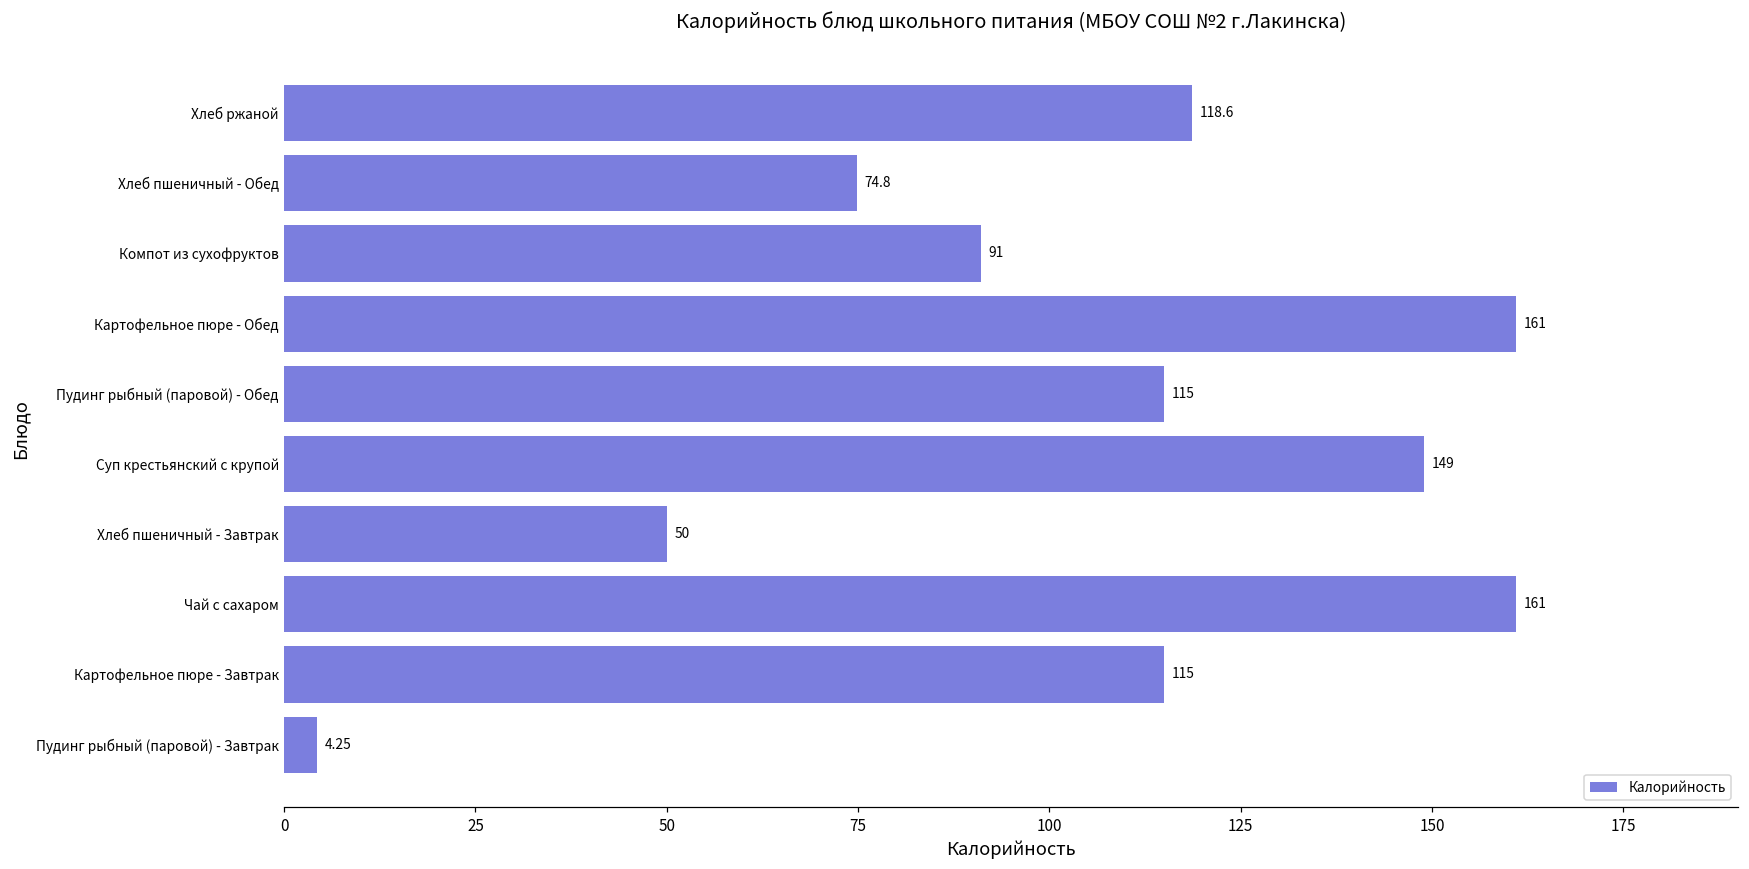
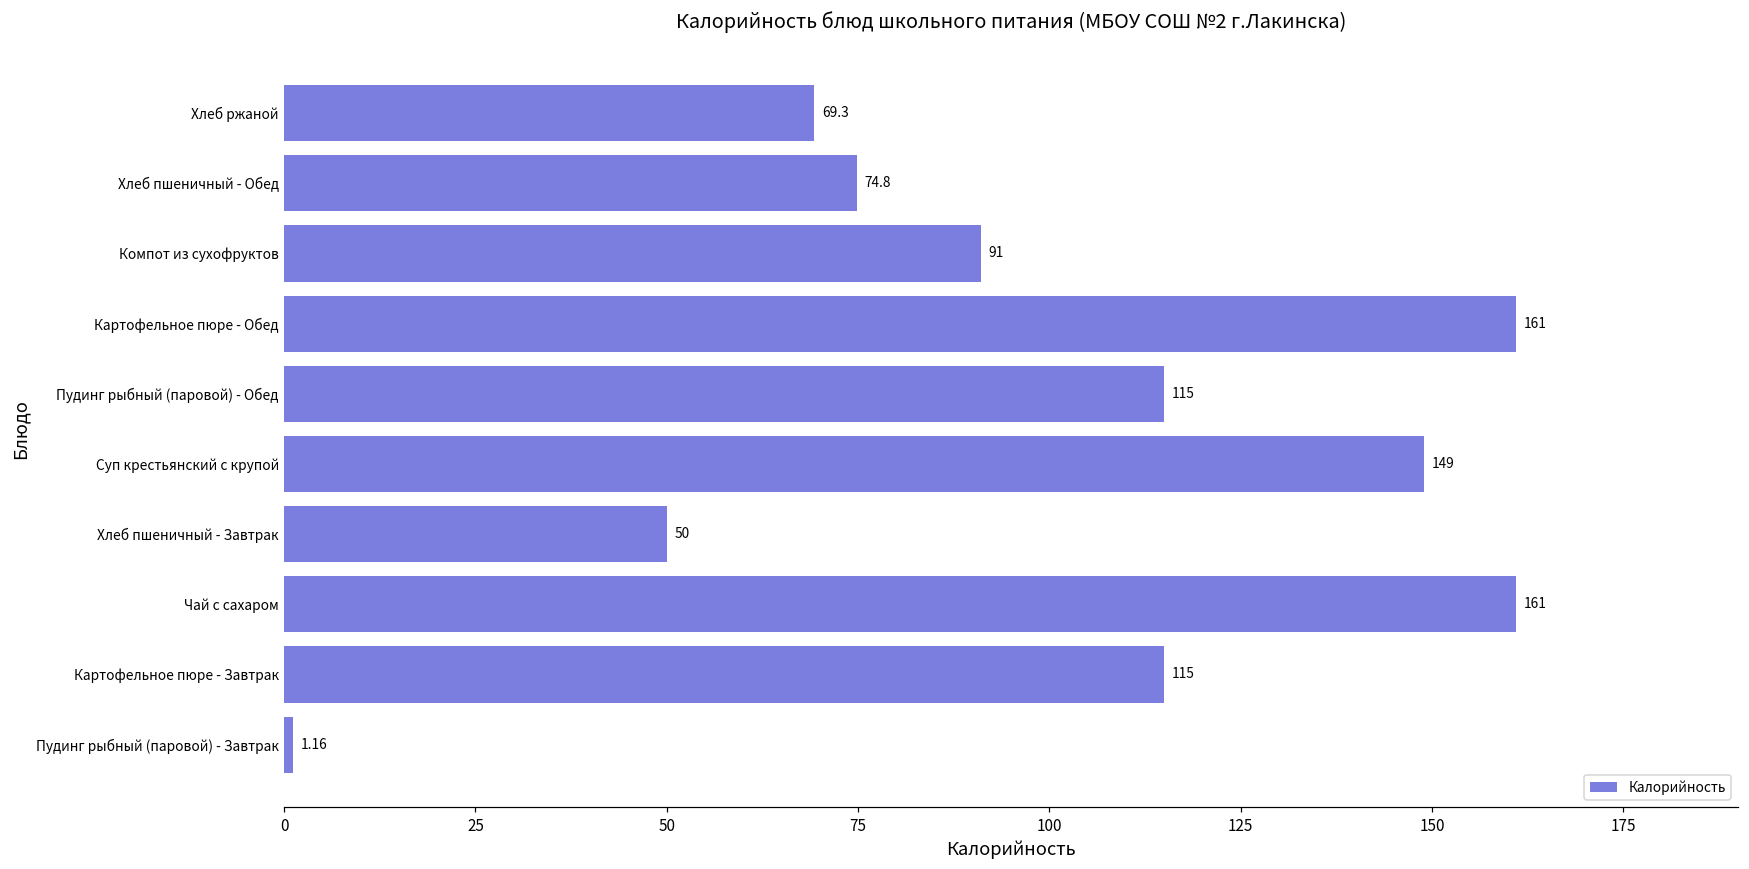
Хлеб ржаной: 118.6 -> 69.3
Пудинг рыбный (паровой) - Завтрак: 4.25 -> 1.16
